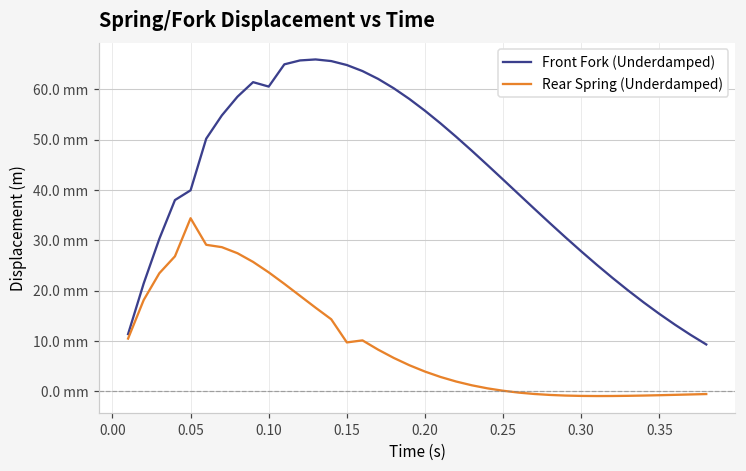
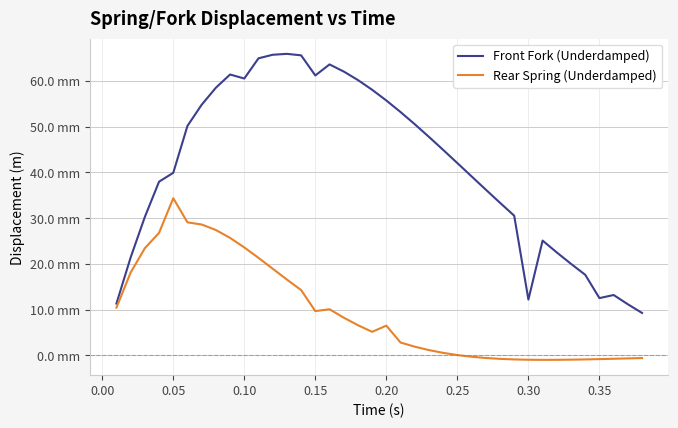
Front Fork (Underdamped), 0.15: 65 mm -> 61 mm
Rear Spring (Underdamped), 0.20: 4 mm -> 7 mm
Front Fork (Underdamped), 0.30: 28 mm -> 12 mm
Front Fork (Underdamped), 0.35: 15 mm -> 13 mm
